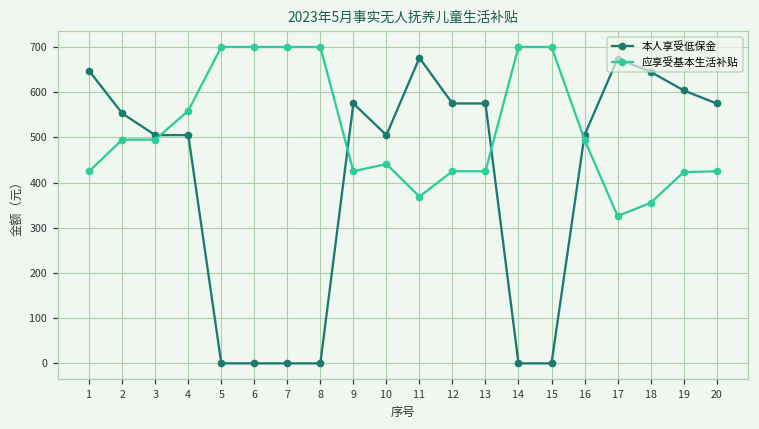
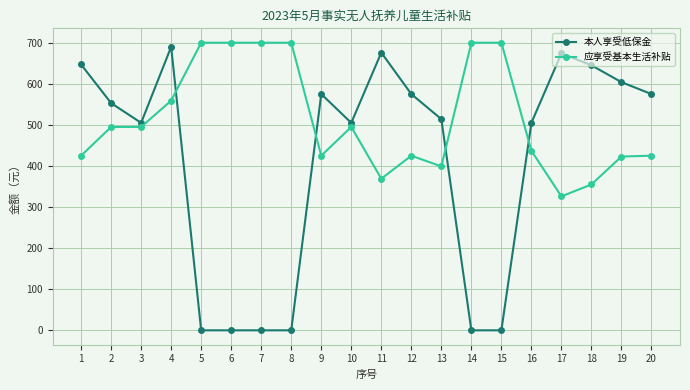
本人享受低保金, 4: 510 -> 690
应享受基本生活补贴, 10: 440 -> 500
本人享受低保金, 13: 580 -> 510
应享受基本生活补贴, 13: 430 -> 400
应享受基本生活补贴, 16: 500 -> 440
